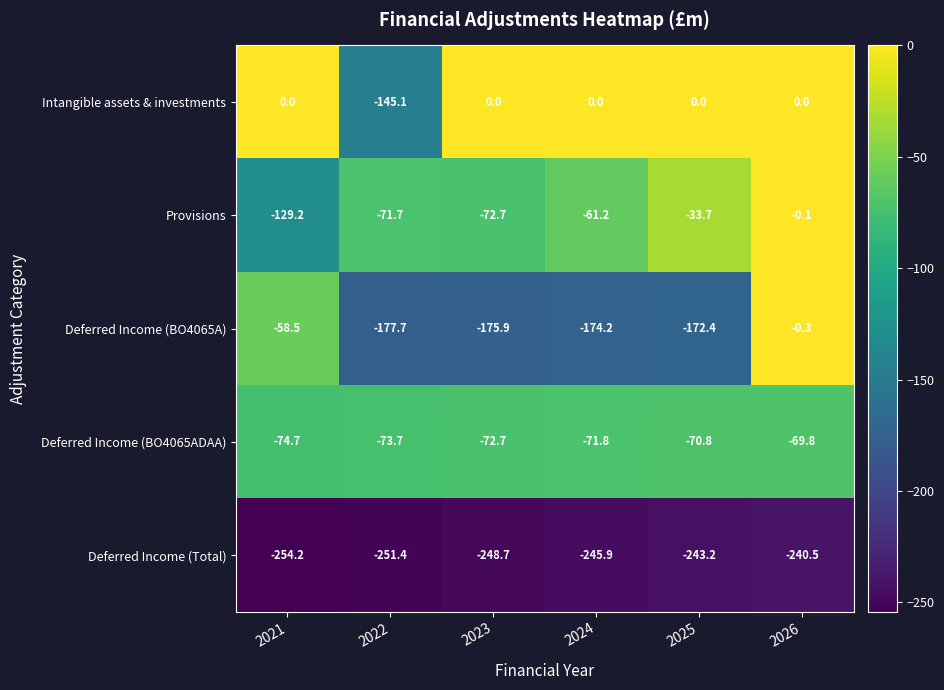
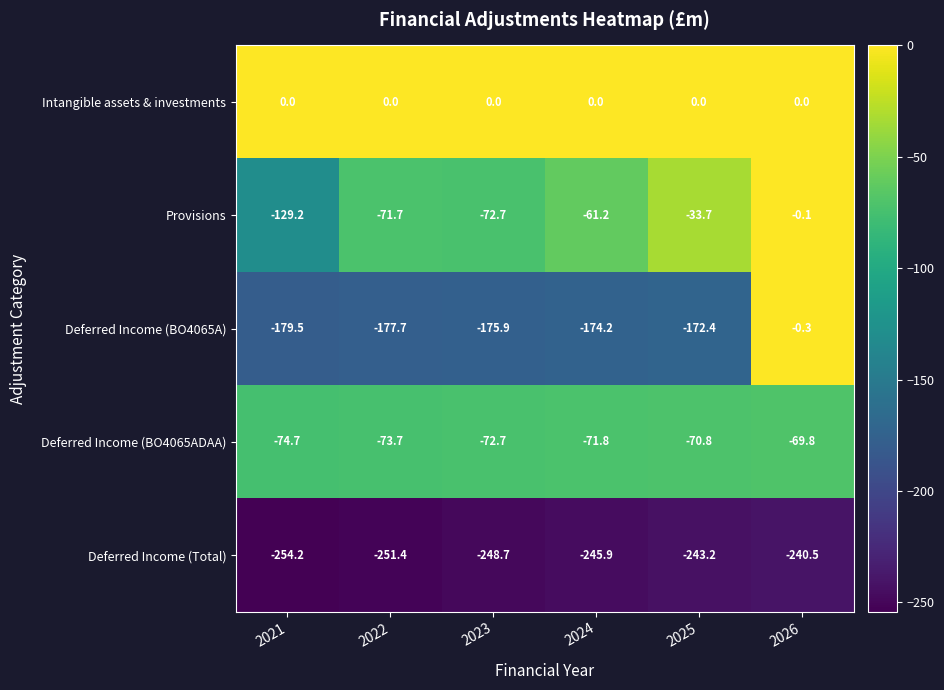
Intangible assets & investments, 2022: -145.1 -> 0.0
Deferred Income (BO4065A), 2021: -58.5 -> -179.5
